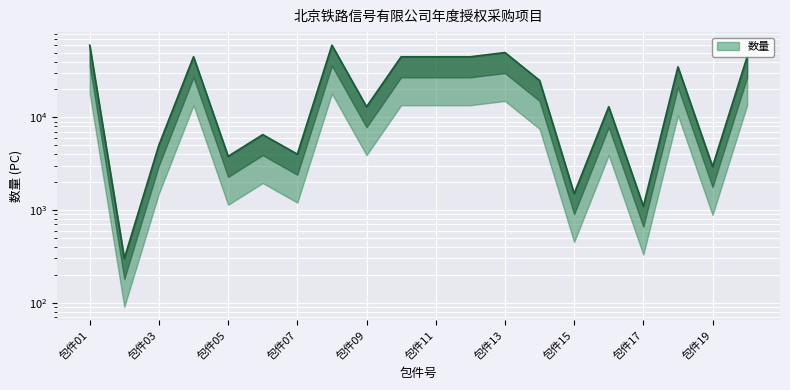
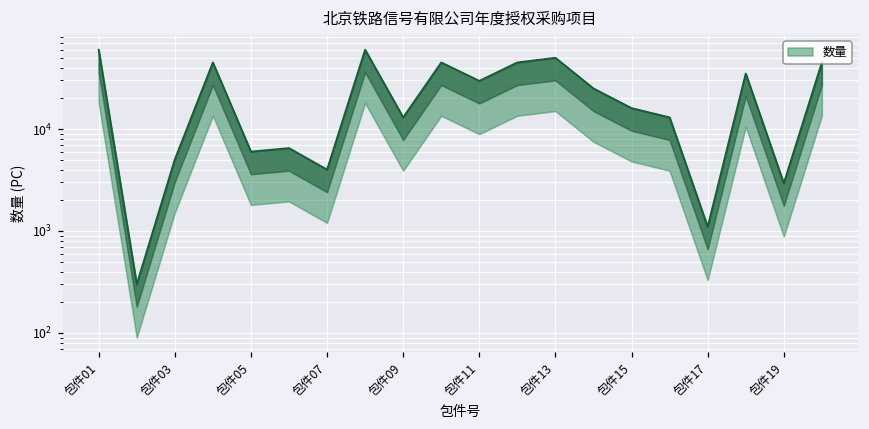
包件05: 3800 -> 6000
包件11: 50000 -> 30000
包件15: 1500 -> 16000
